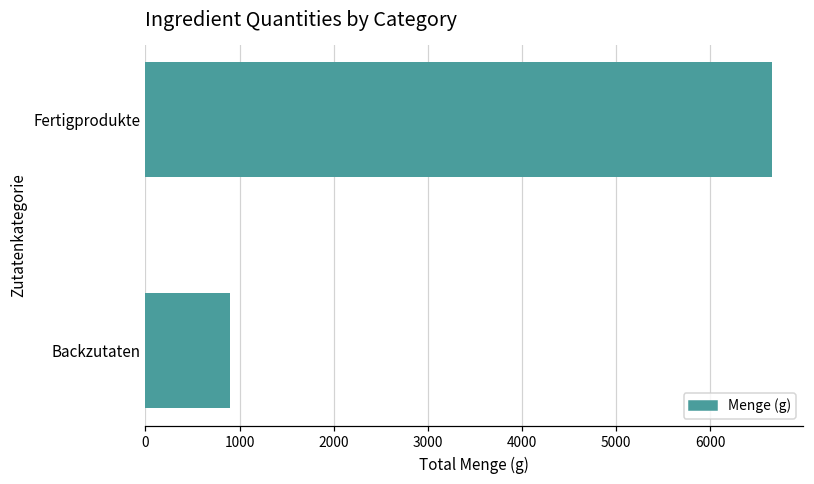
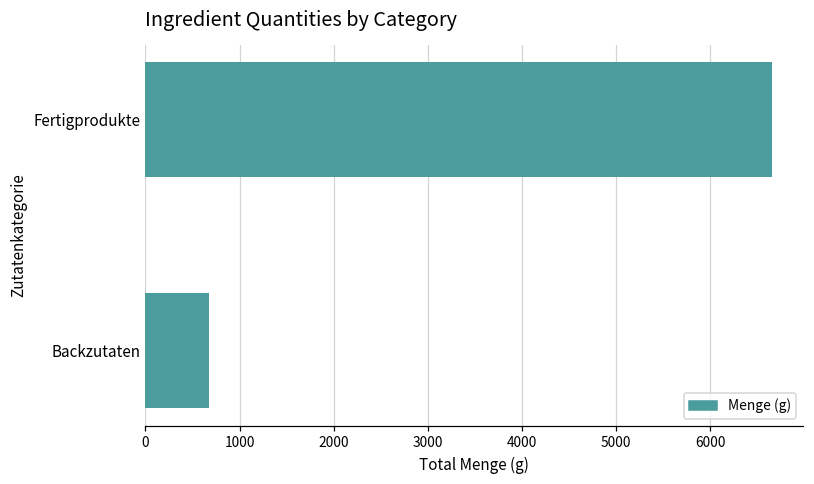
Backzutaten: 900 -> 700
